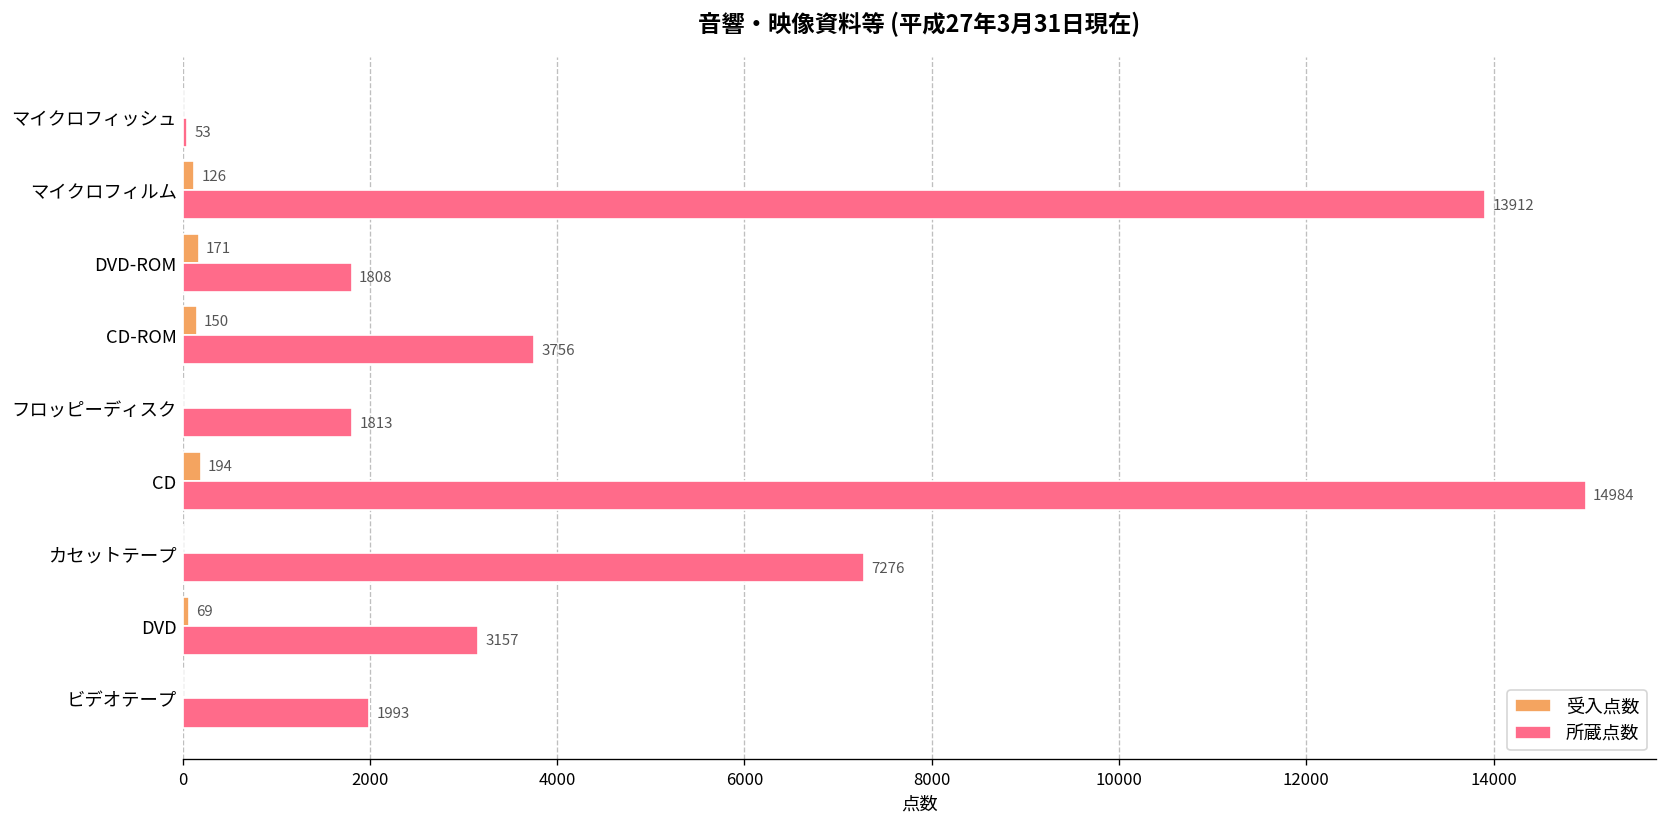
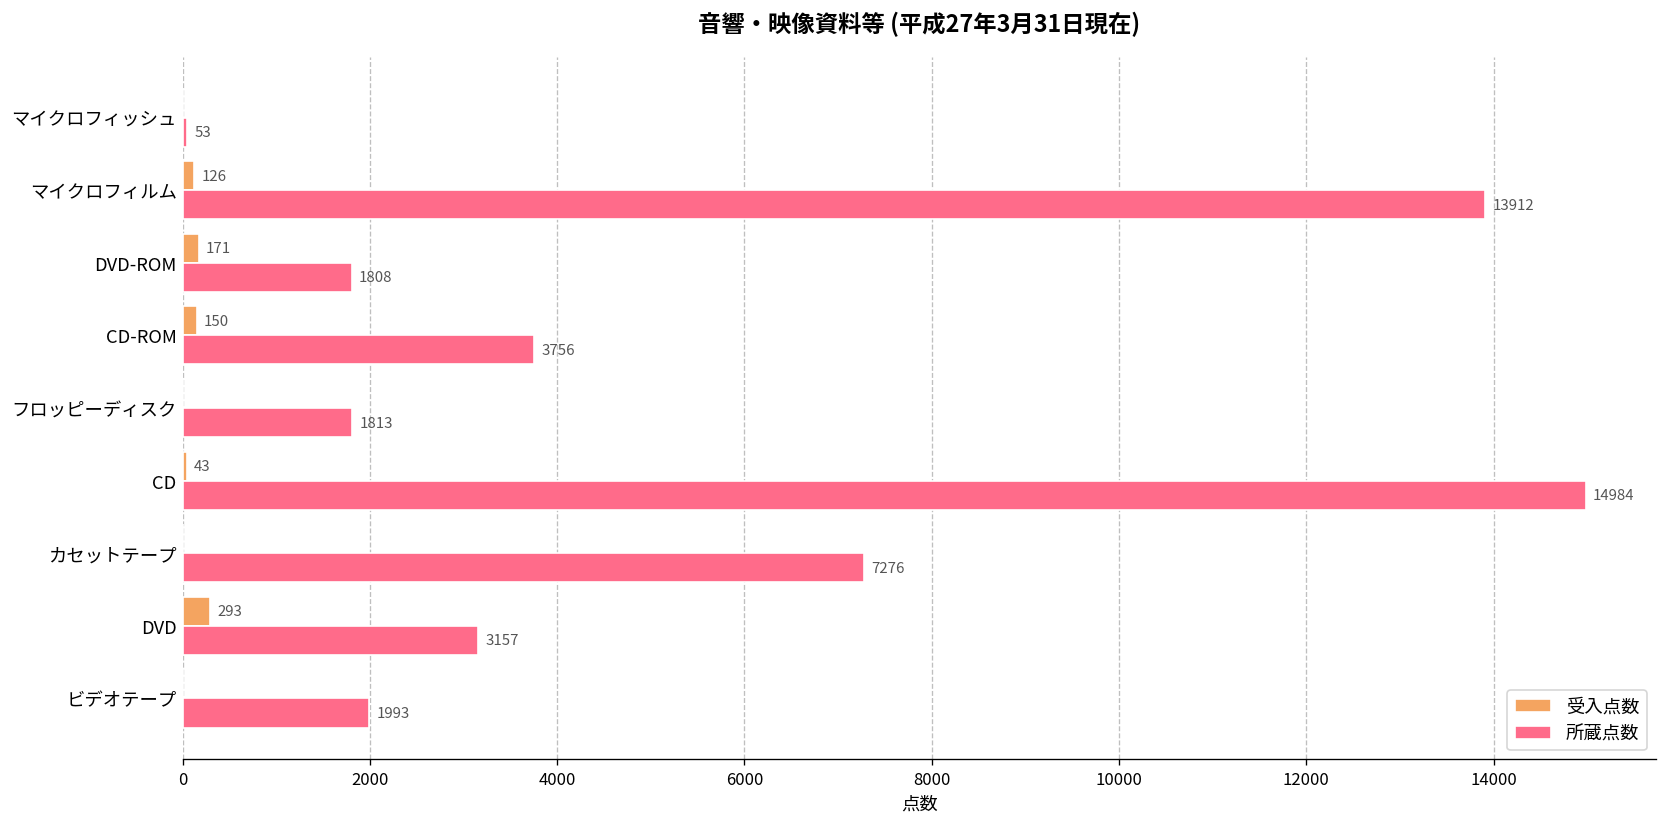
受入点数, CD: 194 -> 43
受入点数, DVD: 69 -> 293
